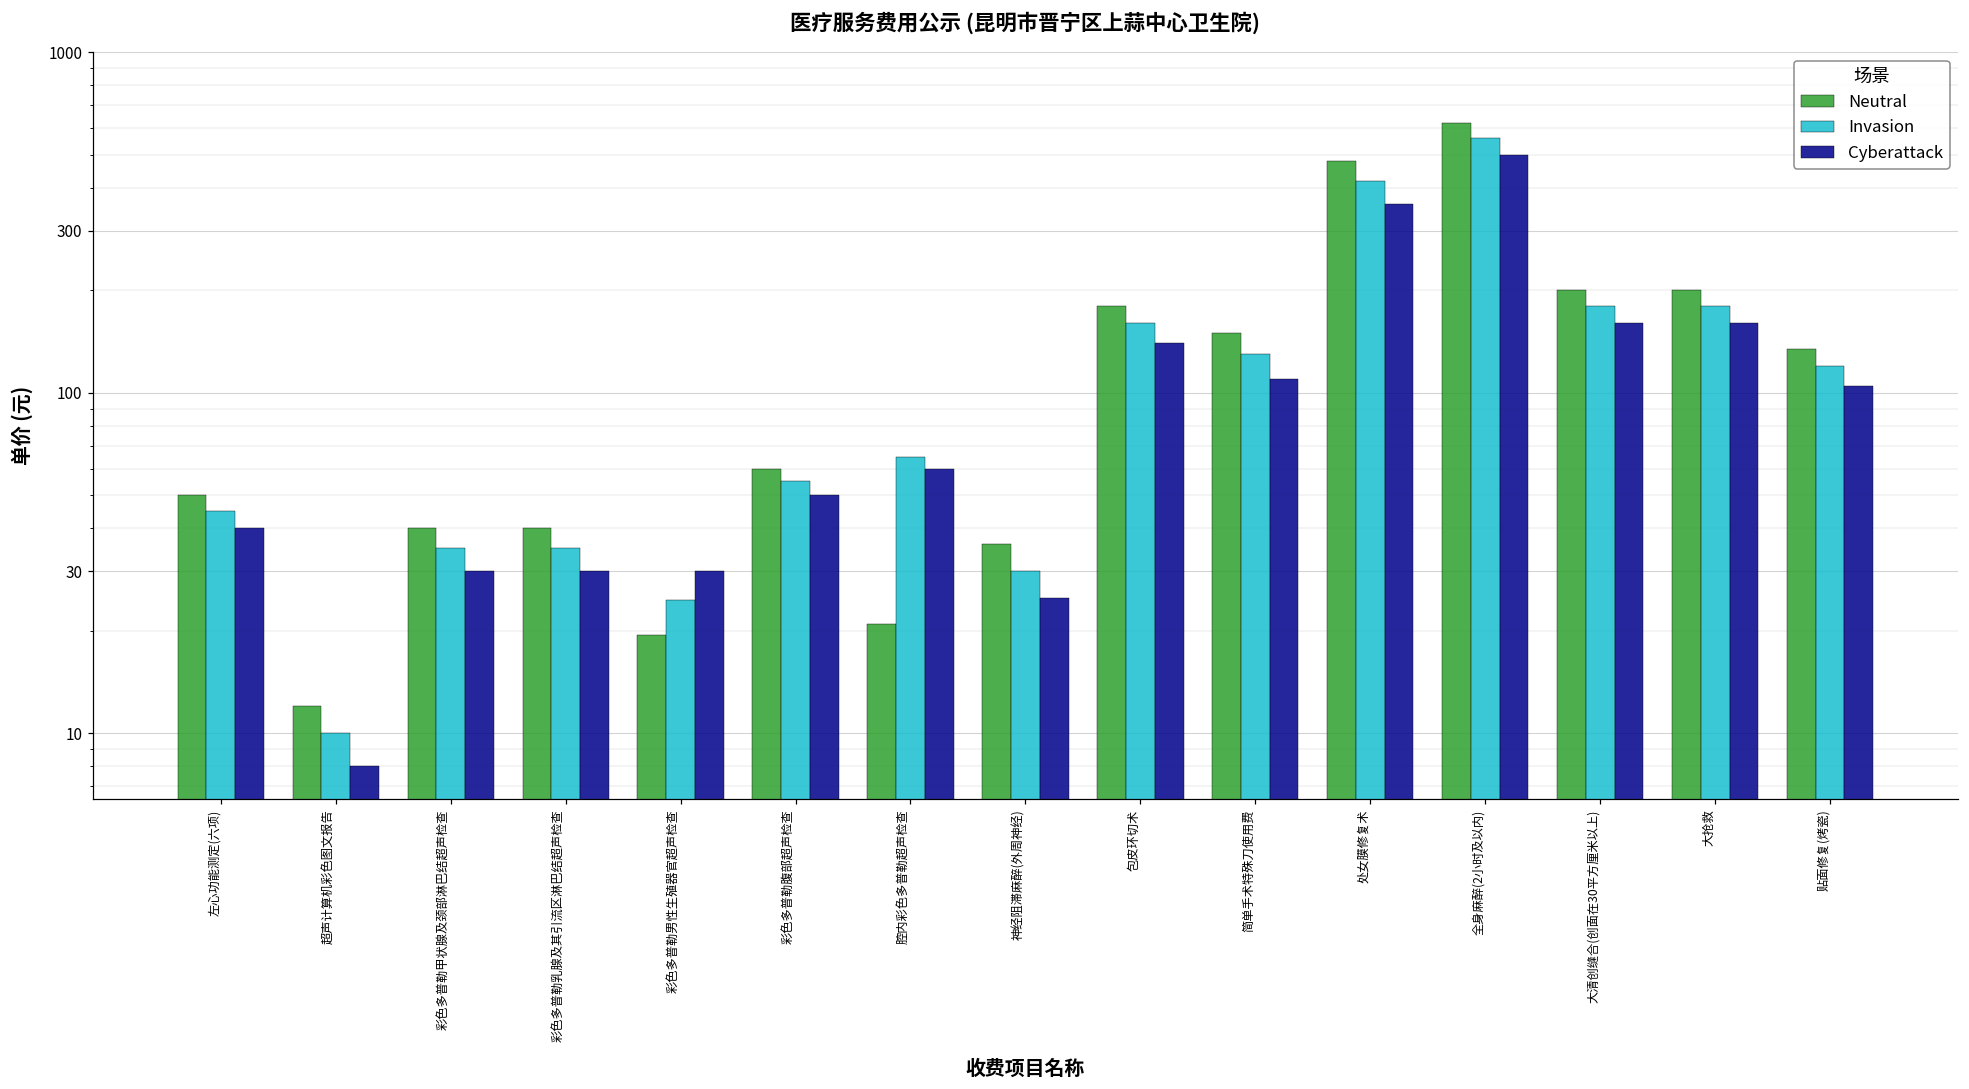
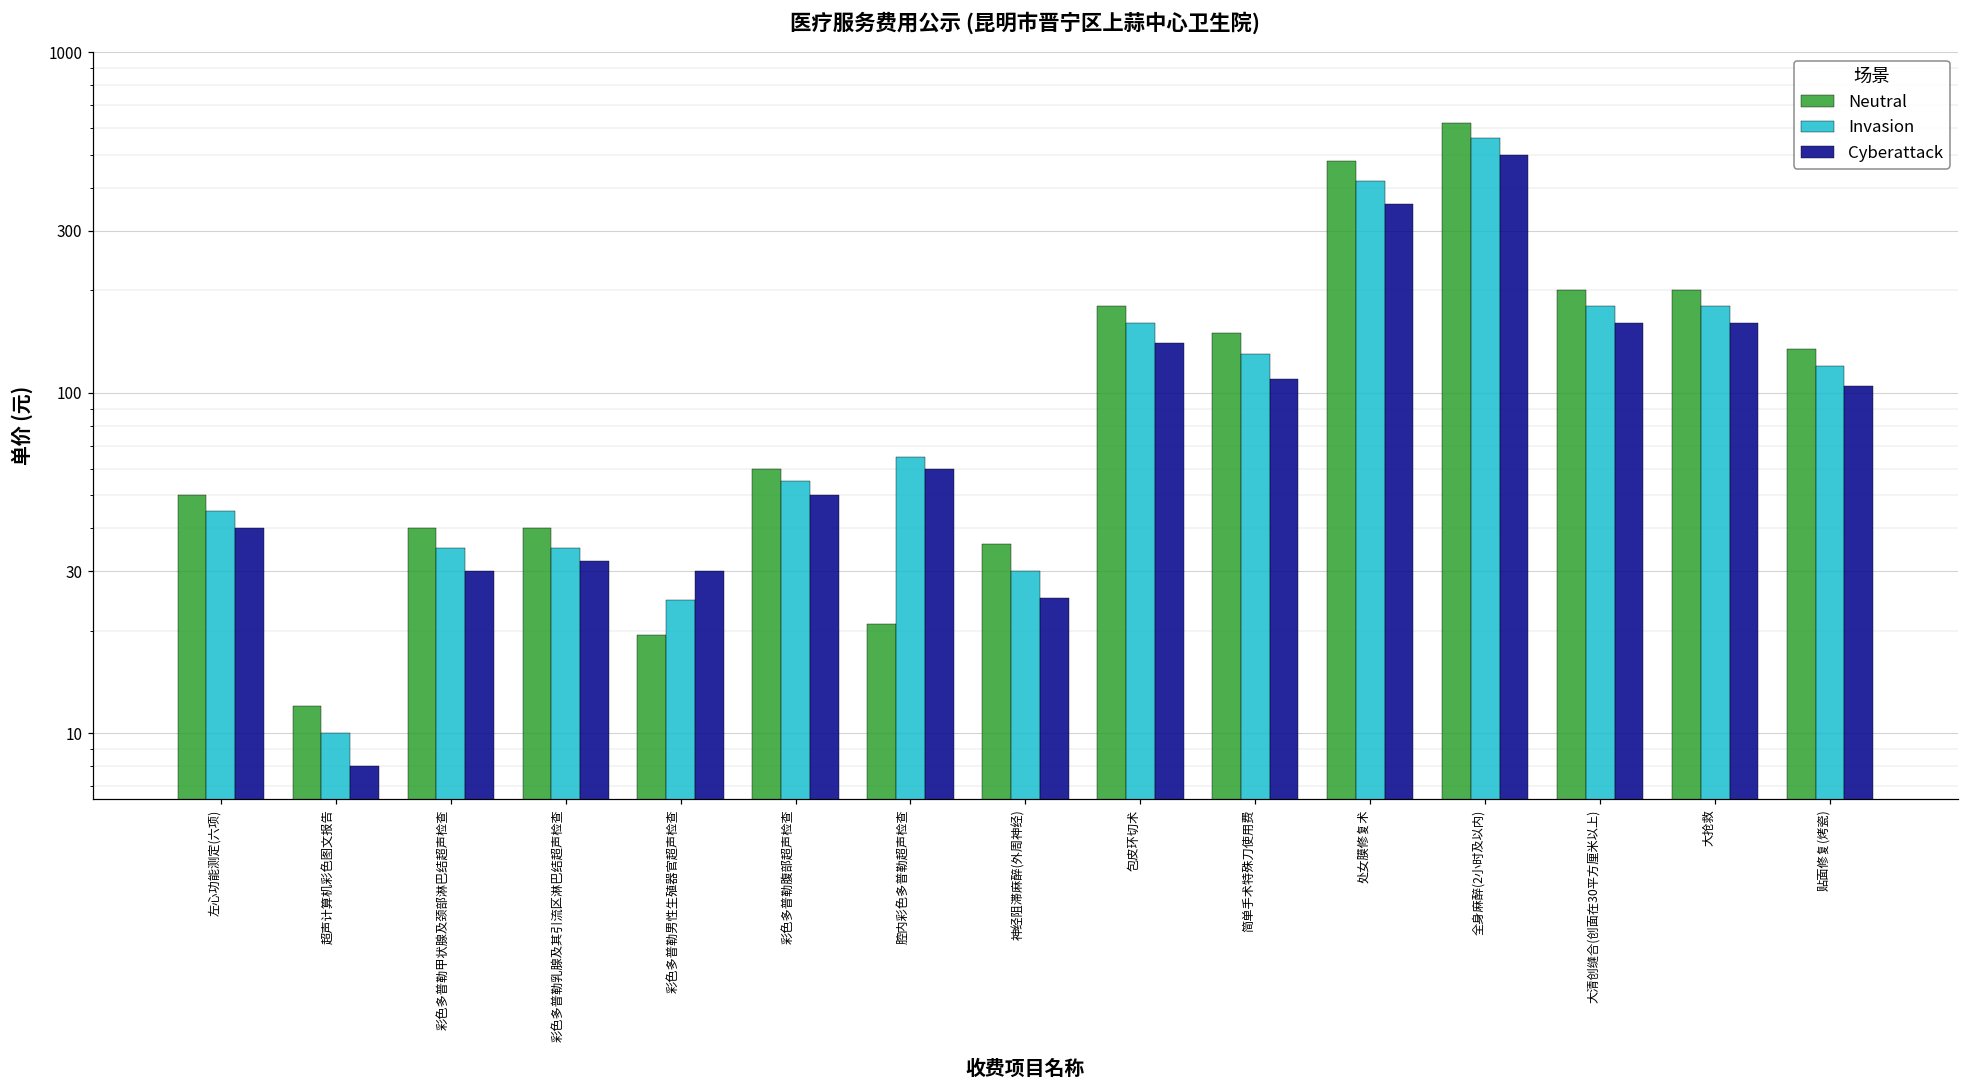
Cyberattack, 彩色多普勒乳腺及其引流区淋巴结超声检查: 30 -> 32
